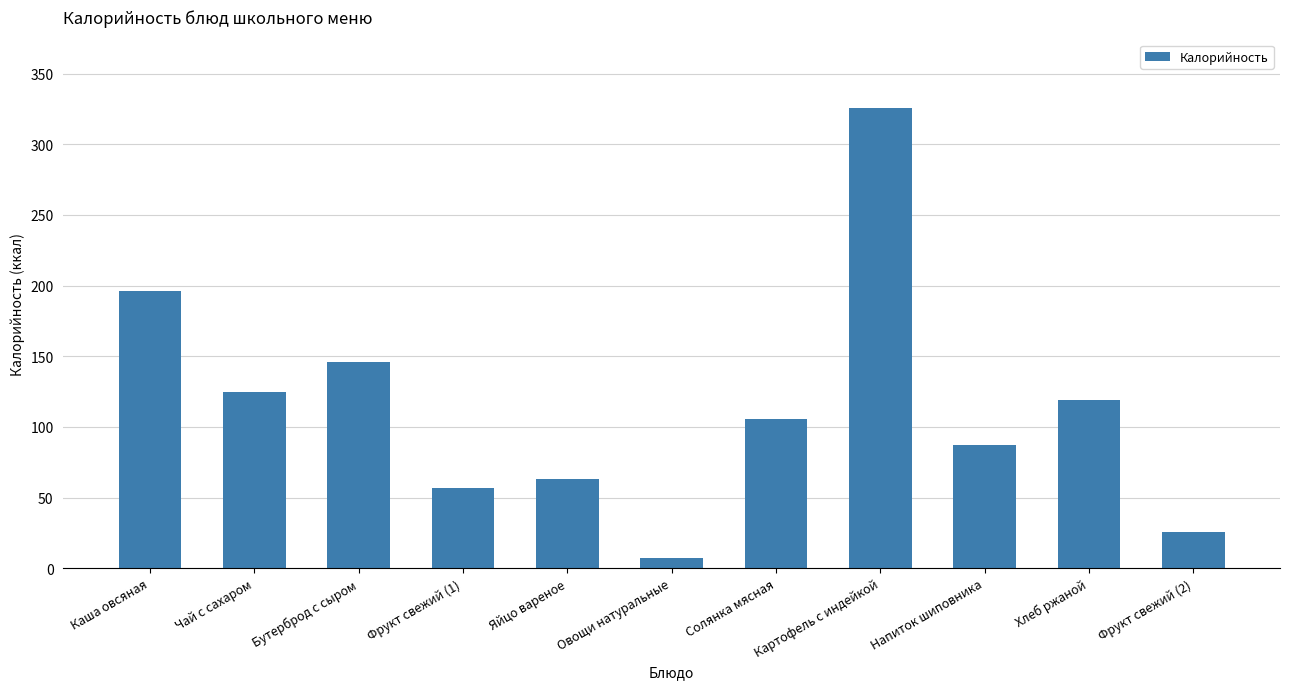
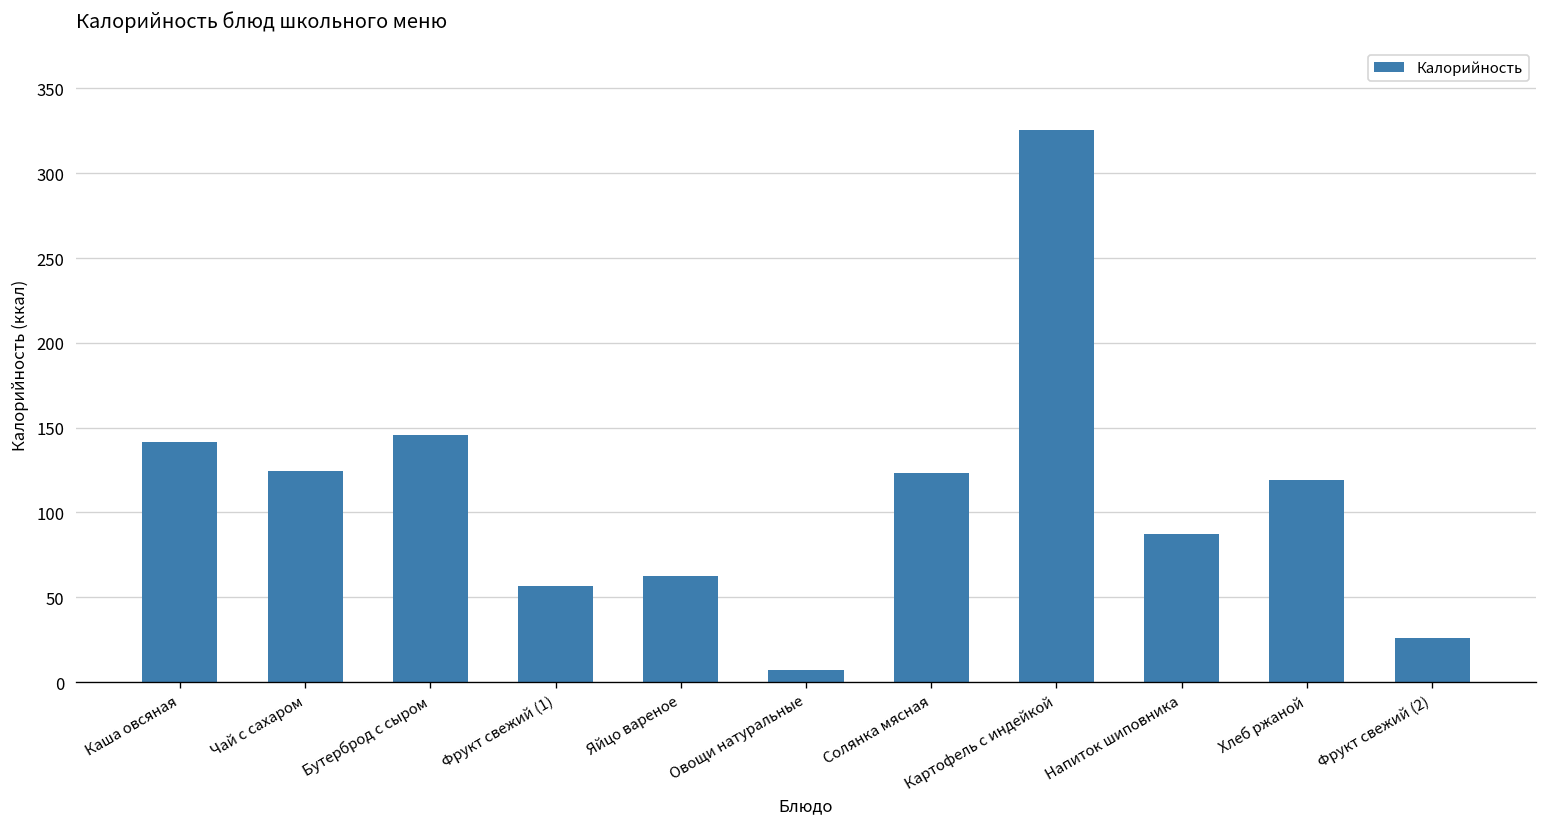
Каша овсяная: 196 -> 141
Солянка мясная: 105 -> 123
